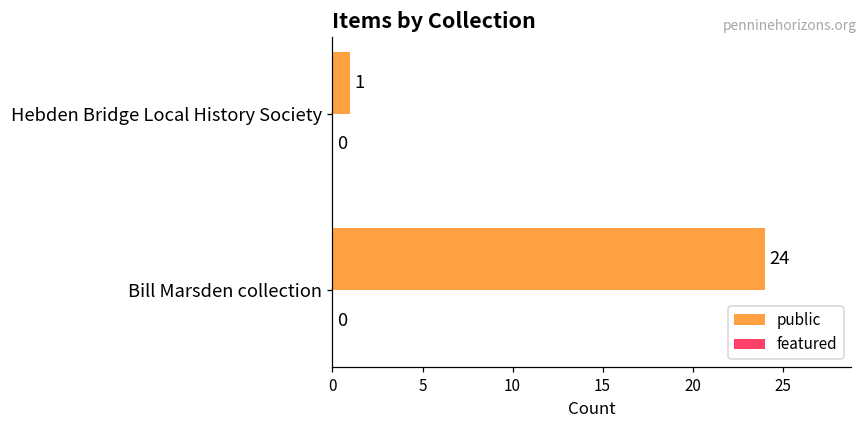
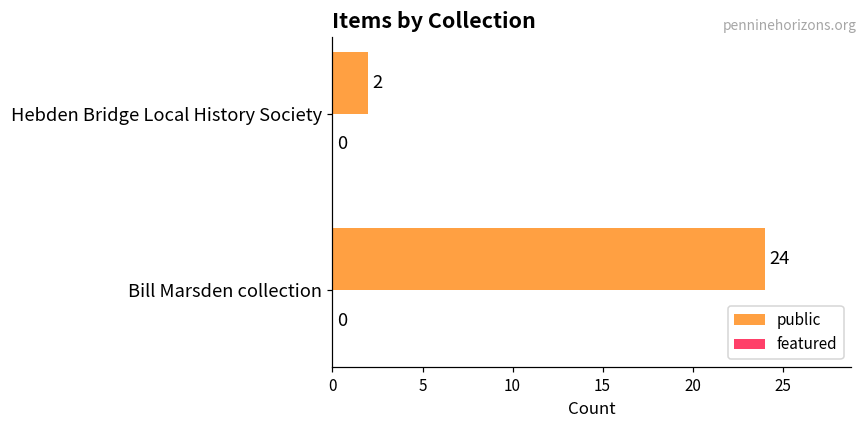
public, Hebden Bridge Local History Society: 1 -> 2
